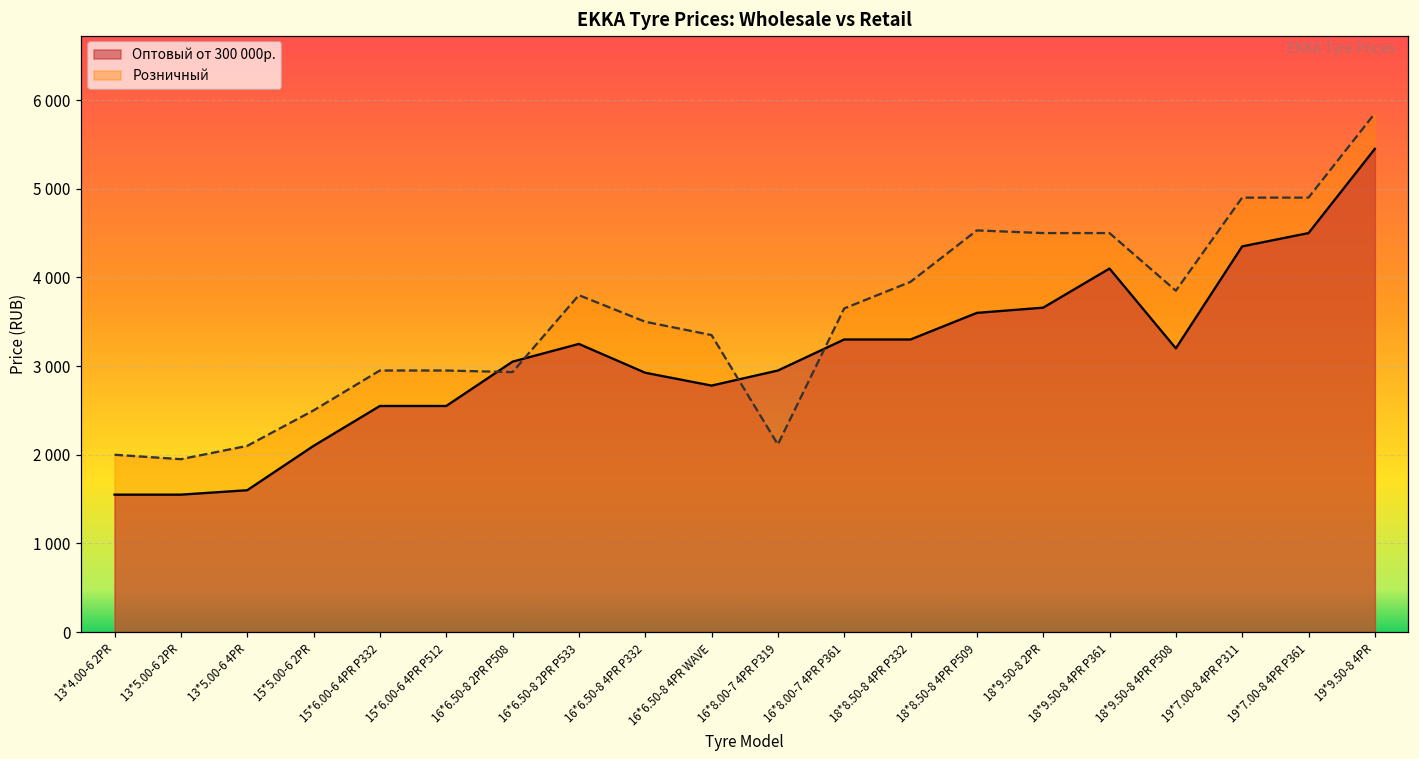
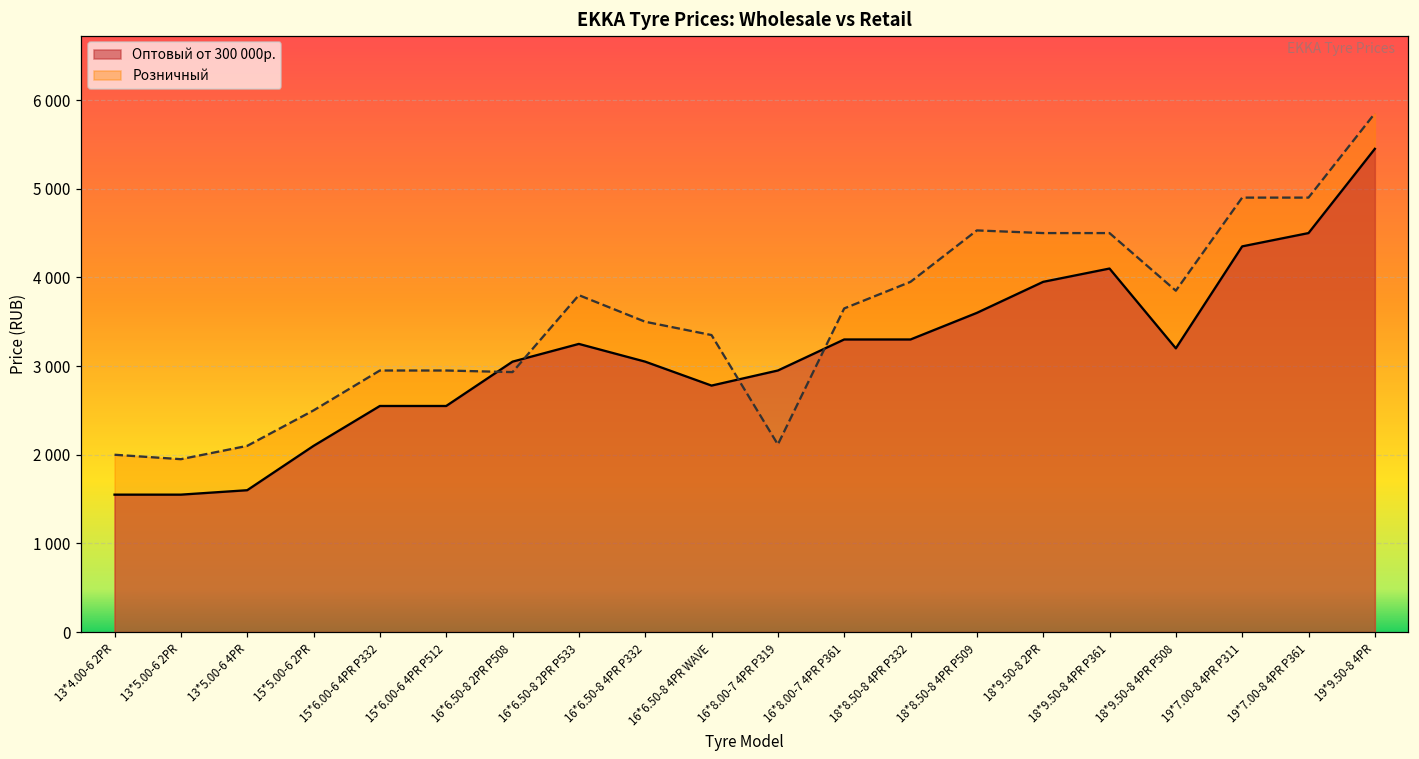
Оптовый от 300 000р., 16*6.50-8 4PR P332: 2900 -> 3100
Оптовый от 300 000р., 18*9.50-8 2PR: 3700 -> 4000
